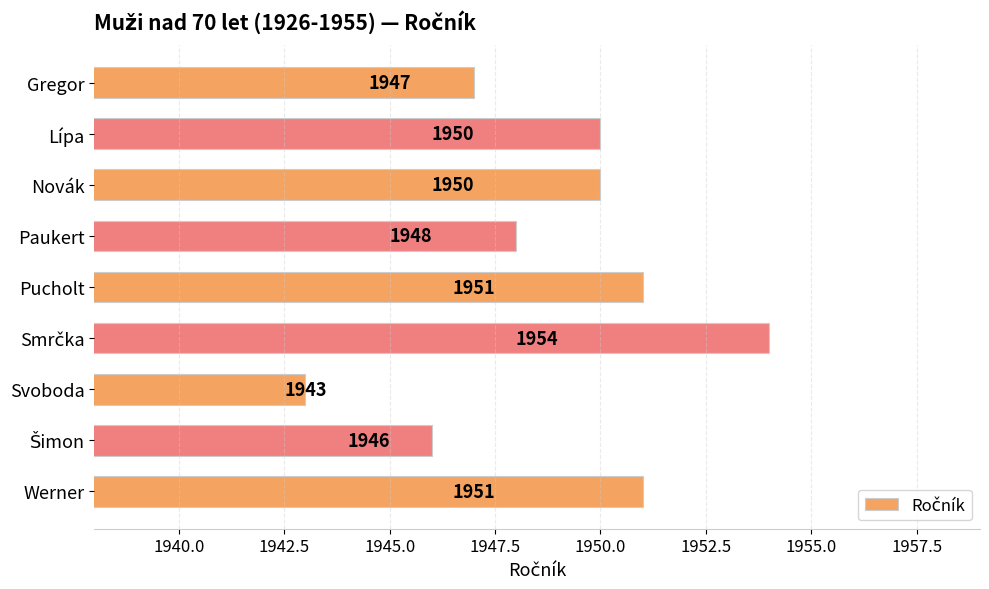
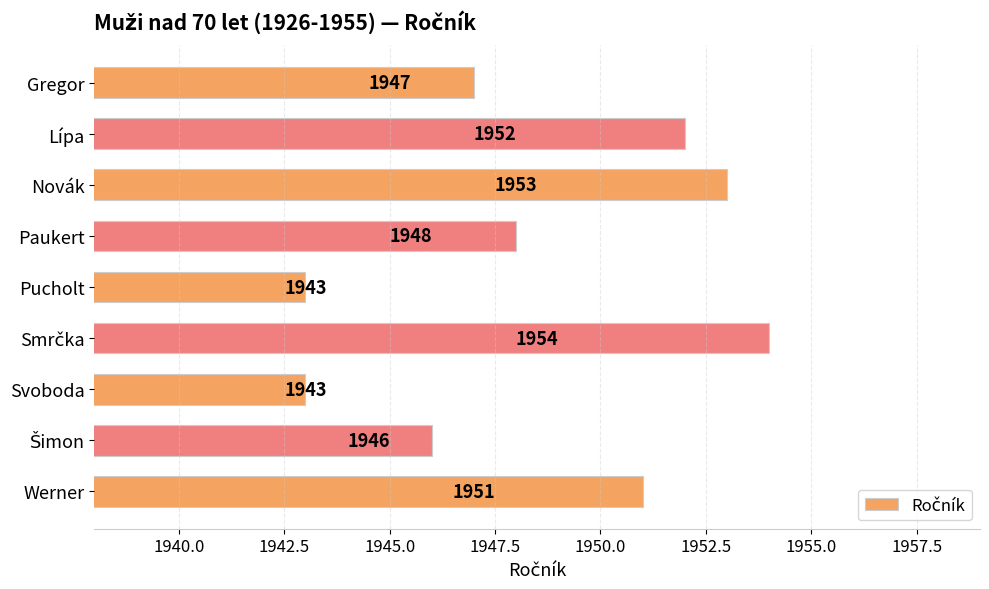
Lípa: 1950 -> 1952
Novák: 1950 -> 1953
Pucholt: 1951 -> 1943
